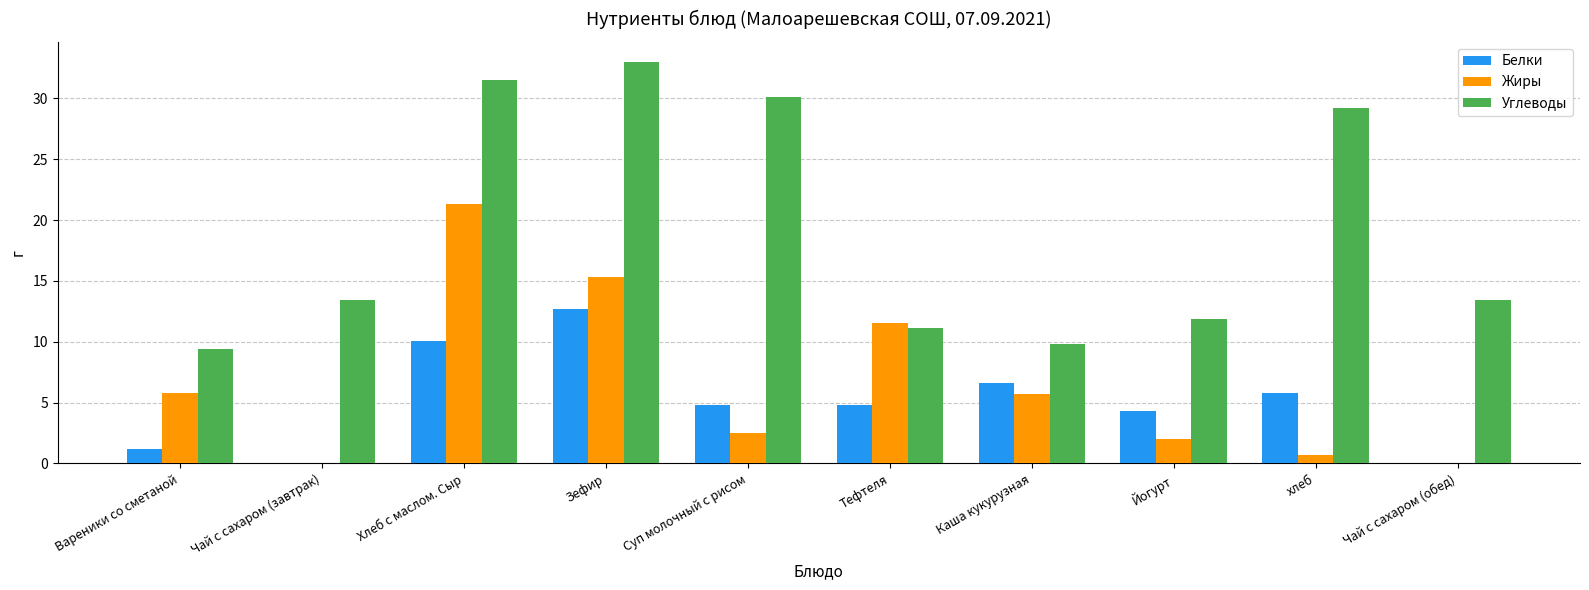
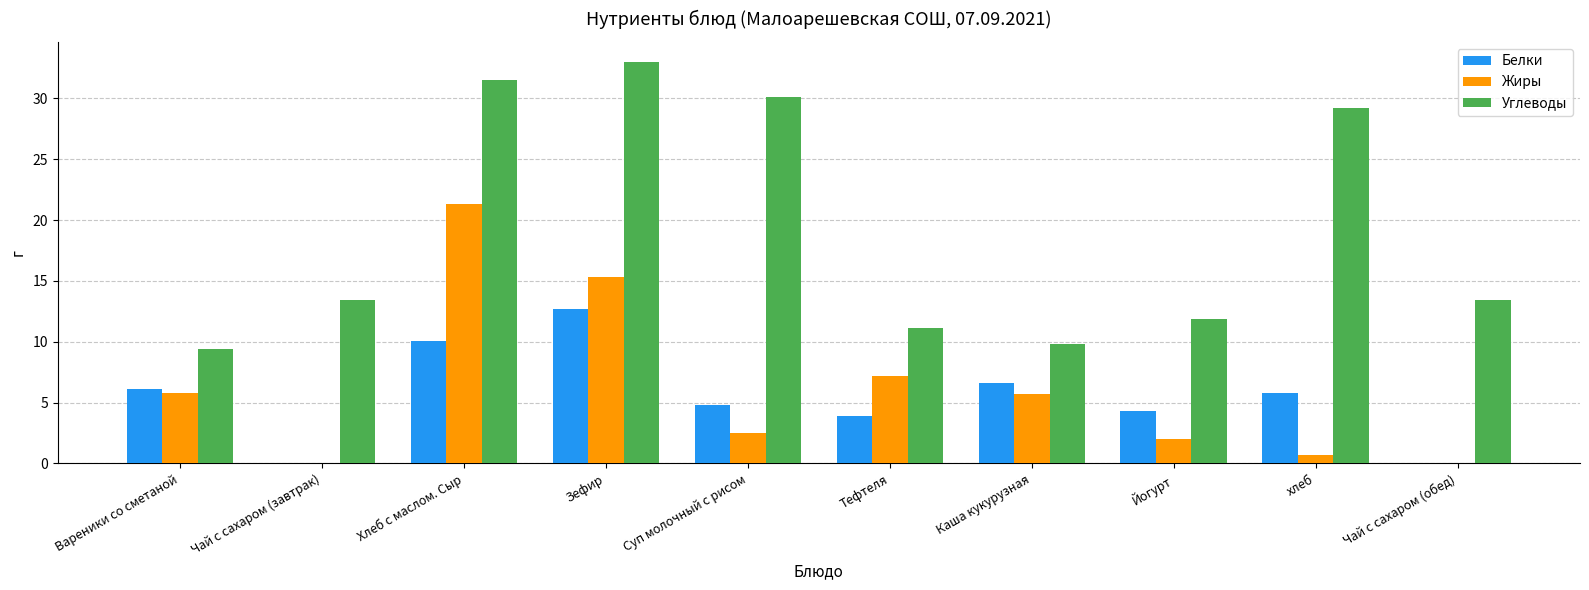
Белки, Вареники со сметаной: 1.2 -> 6.1
Белки, Тефтеля: 4.8 -> 3.9
Жиры, Тефтеля: 11.5 -> 7.2
